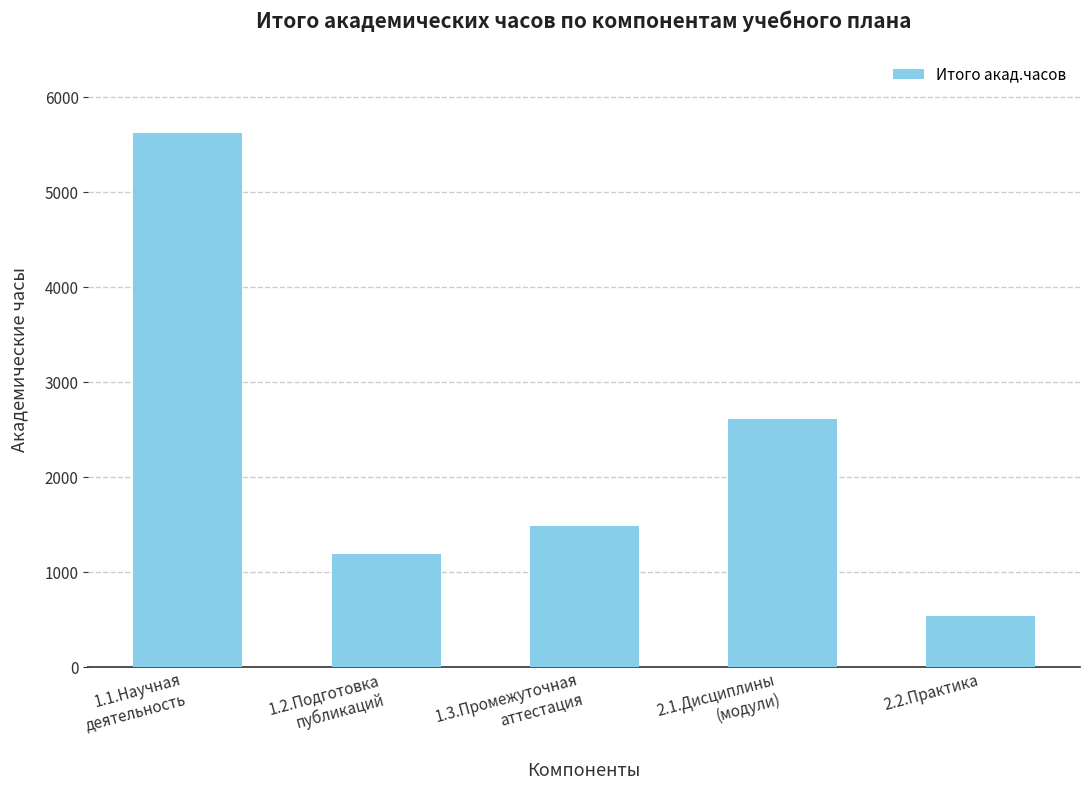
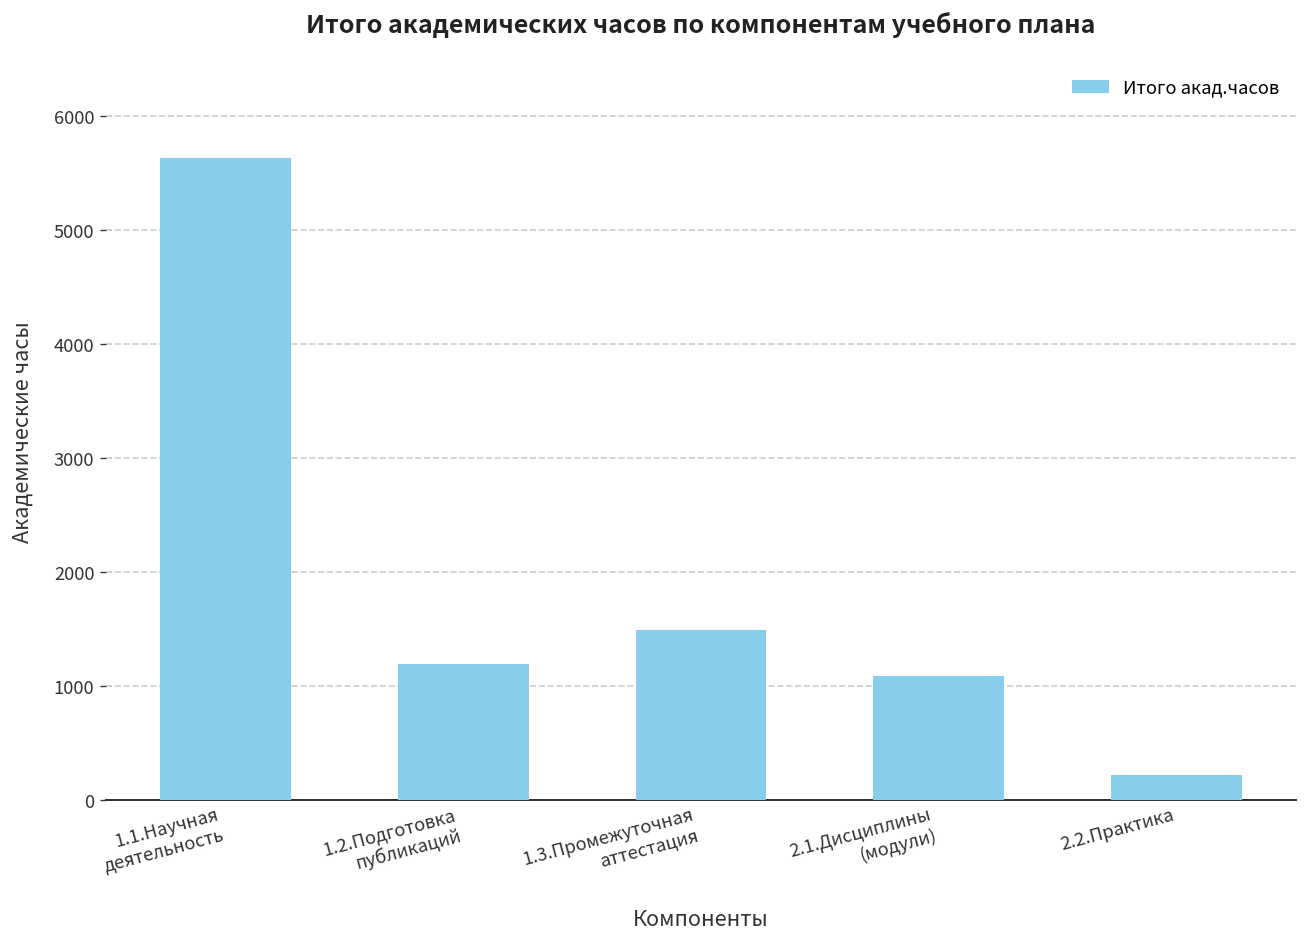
2.1.Дисциплины (модули): 2600 -> 1100
2.2.Практика: 500 -> 200
